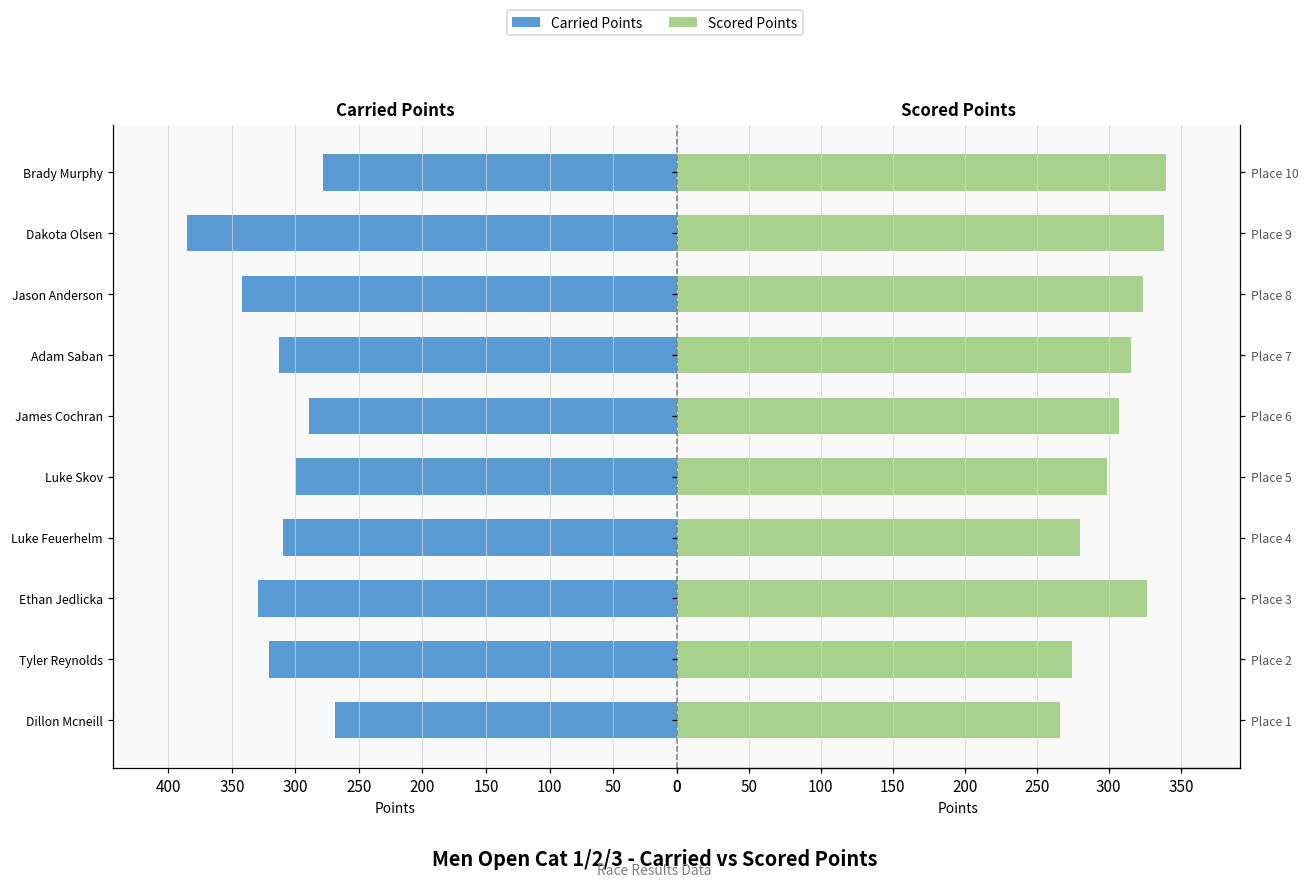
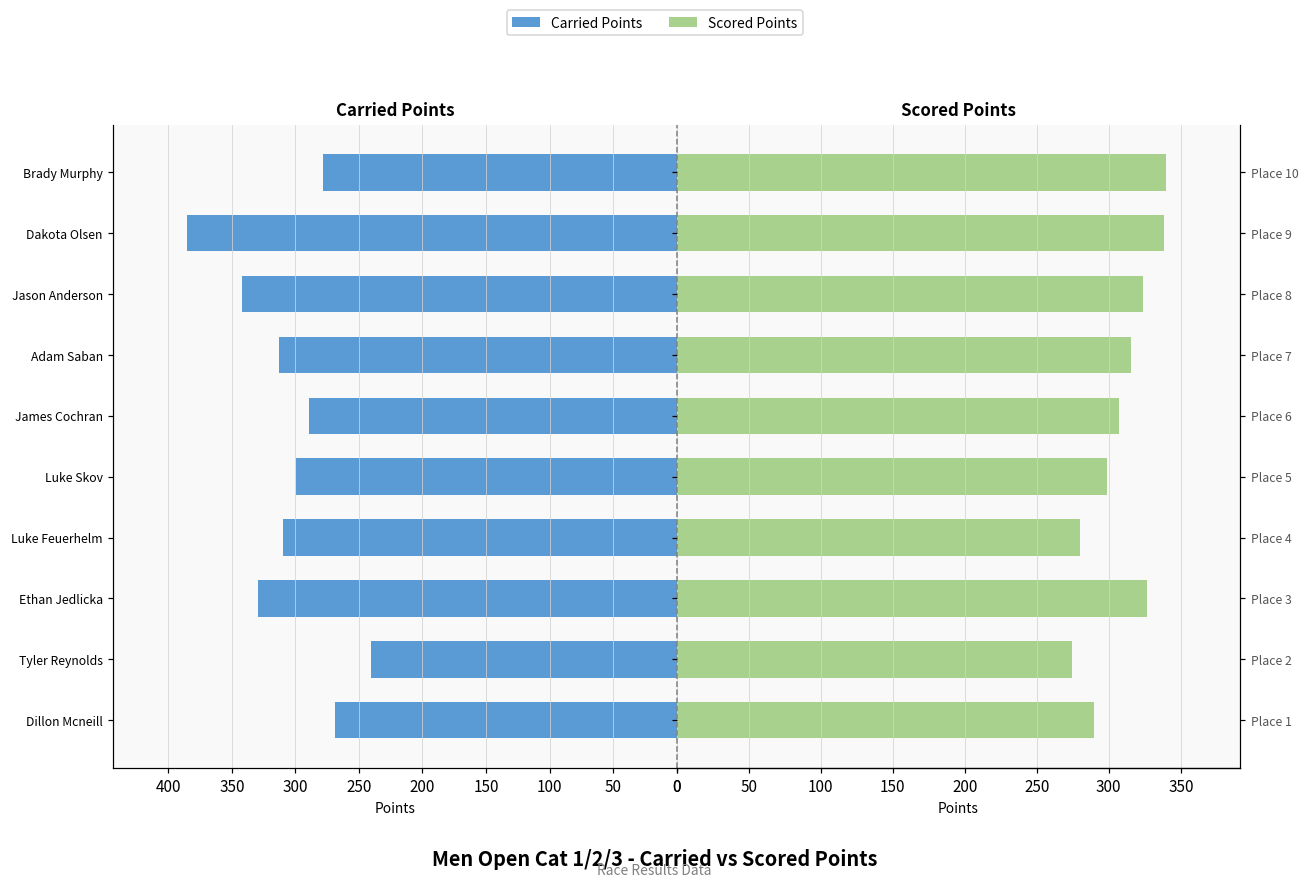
Carried Points, Tyler Reynolds: 320 -> 241
Scored Points, Place 1: 266 -> 290
